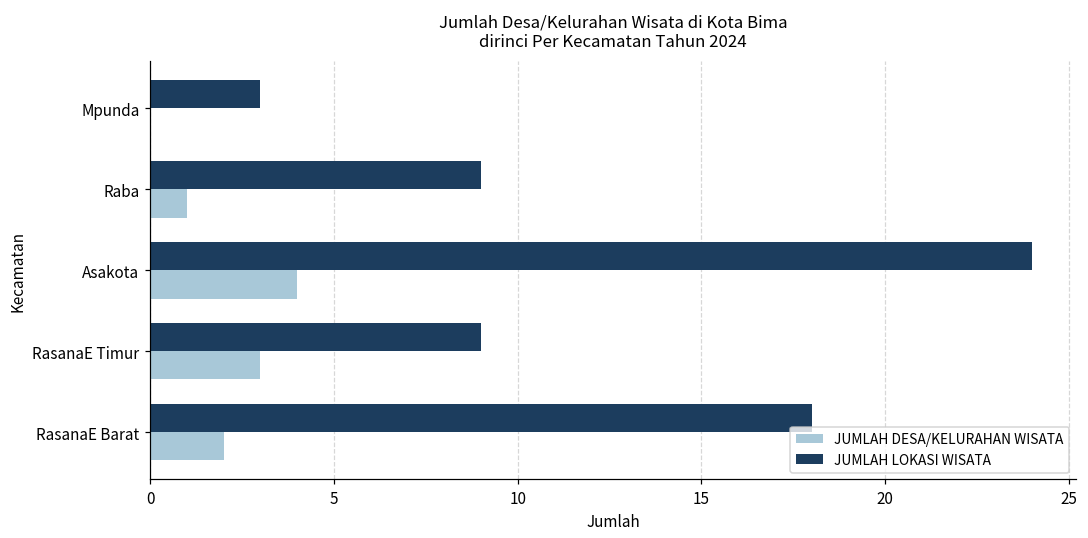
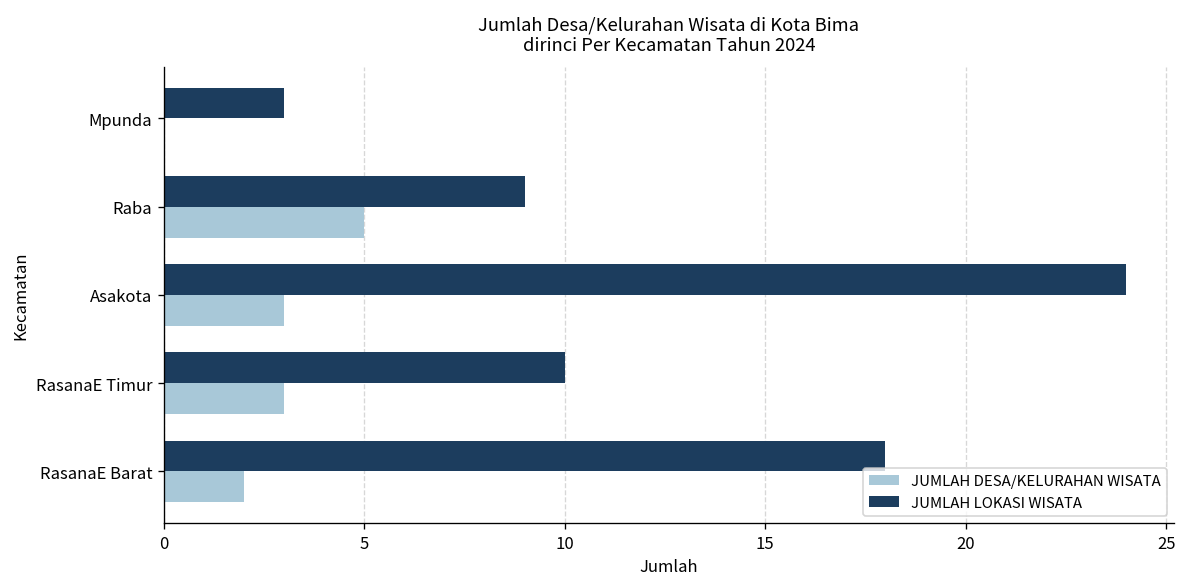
JUMLAH DESA/KELURAHAN WISATA, Raba: 1 -> 5
JUMLAH DESA/KELURAHAN WISATA, Asakota: 4 -> 3
JUMLAH LOKASI WISATA, RasanaE Timur: 9 -> 10
